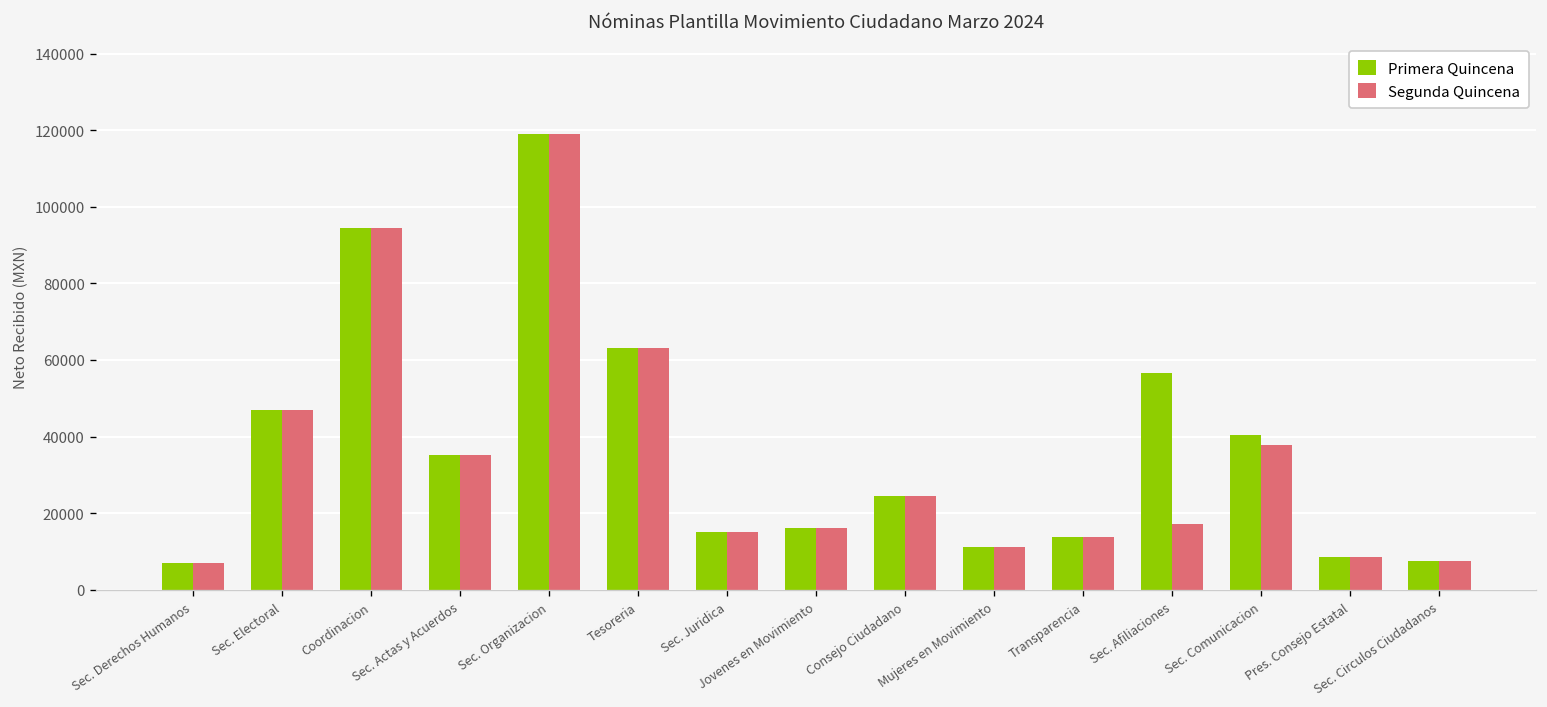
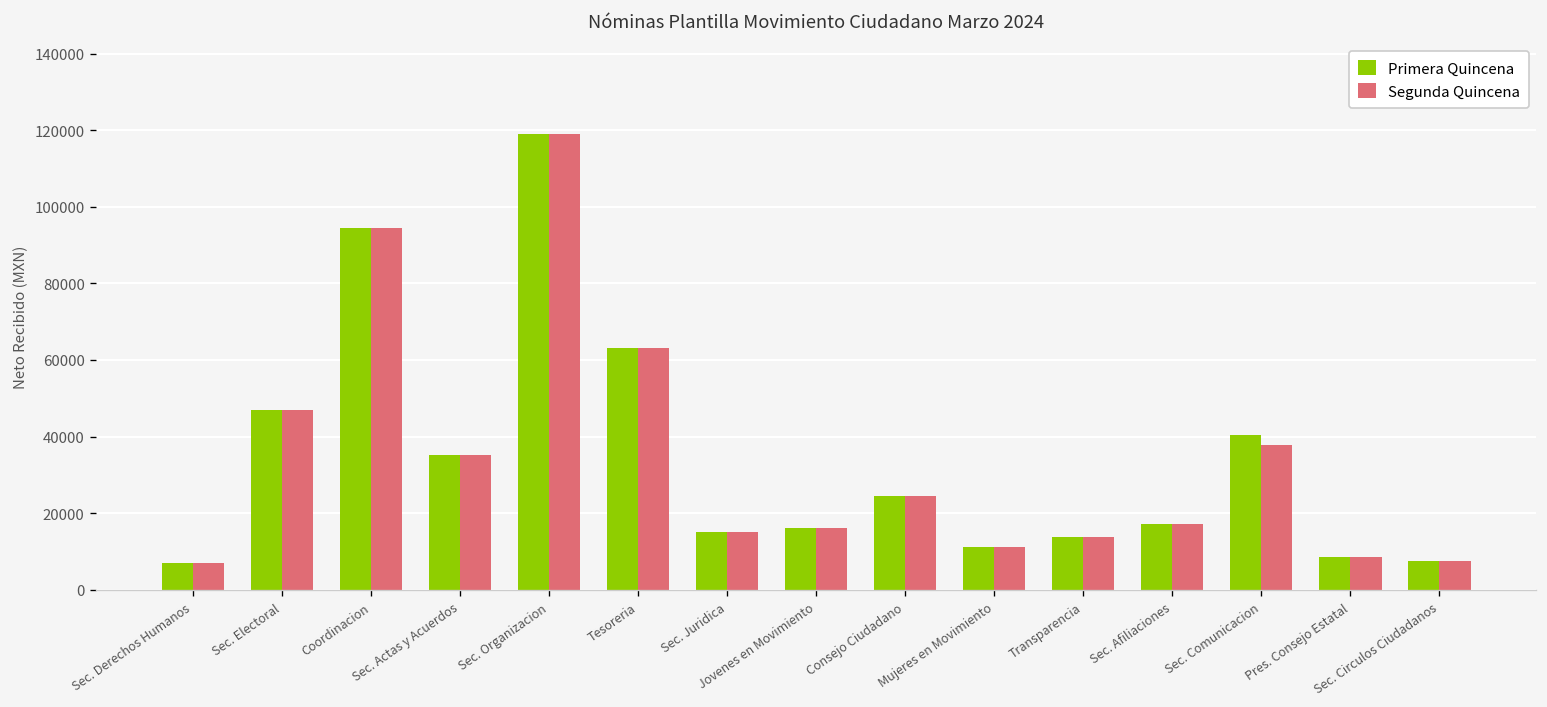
Primera Quincena, Sec. Afiliaciones: 57000 -> 17000
